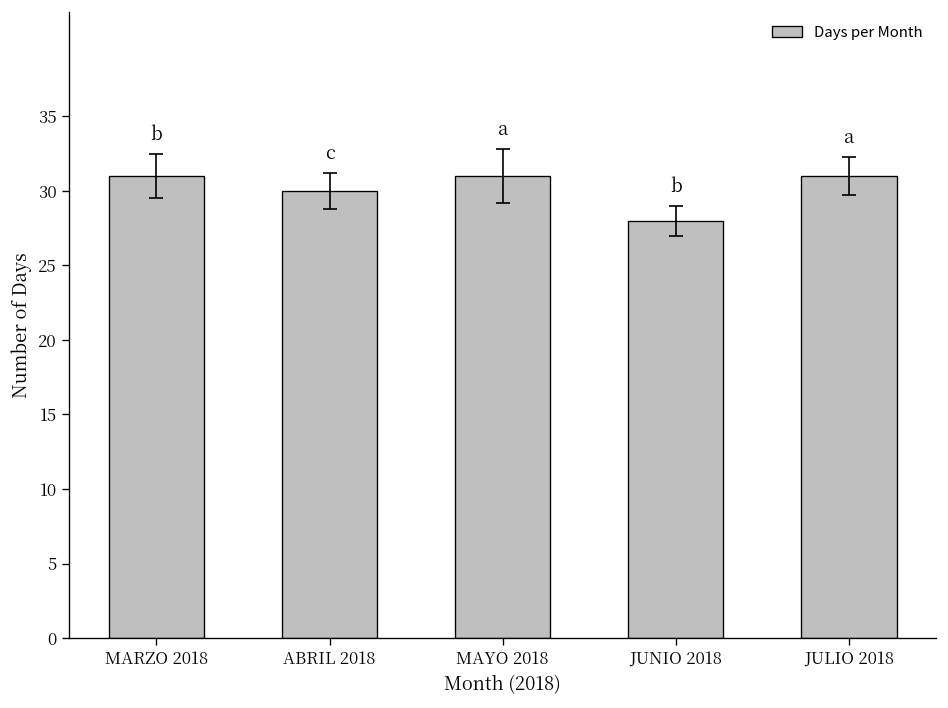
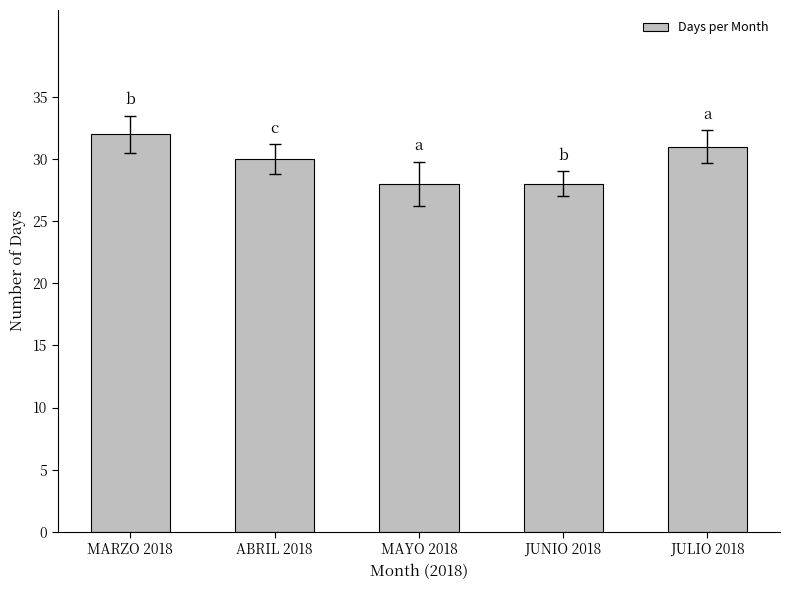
Days per Month, MARZO 2018: 31 -> 32
Days per Month, MAYO 2018: 31 -> 28
